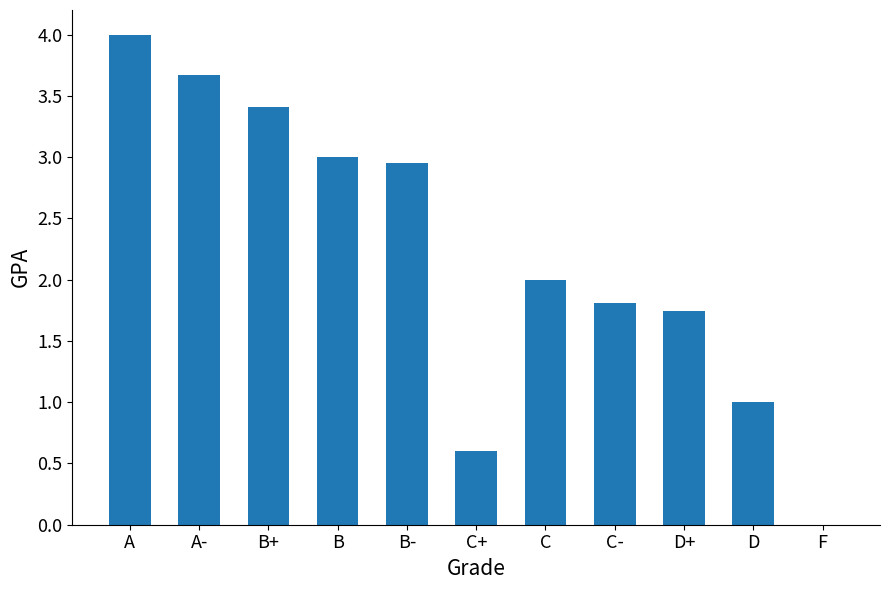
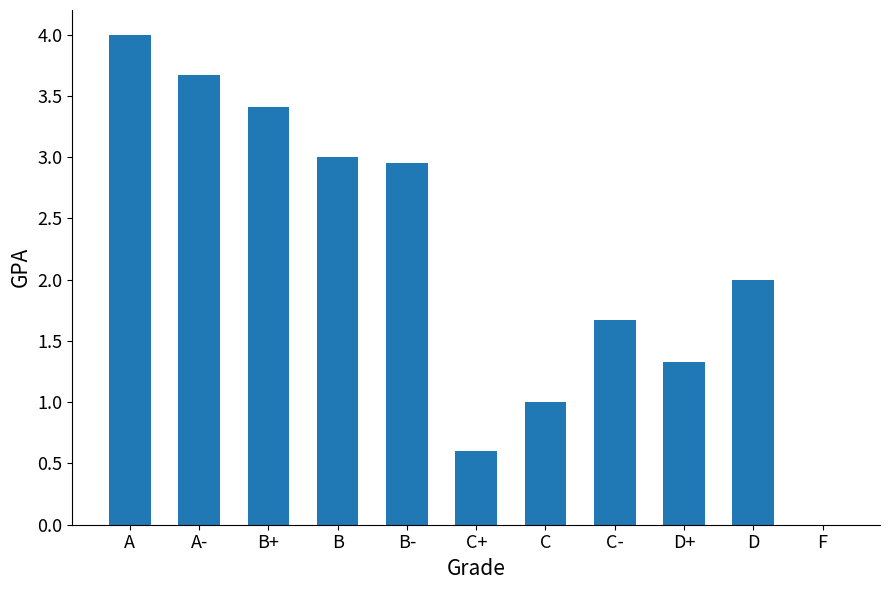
C: 2 -> 1
C-: 1.81 -> 1.67
D+: 1.74 -> 1.33
D: 1 -> 2
